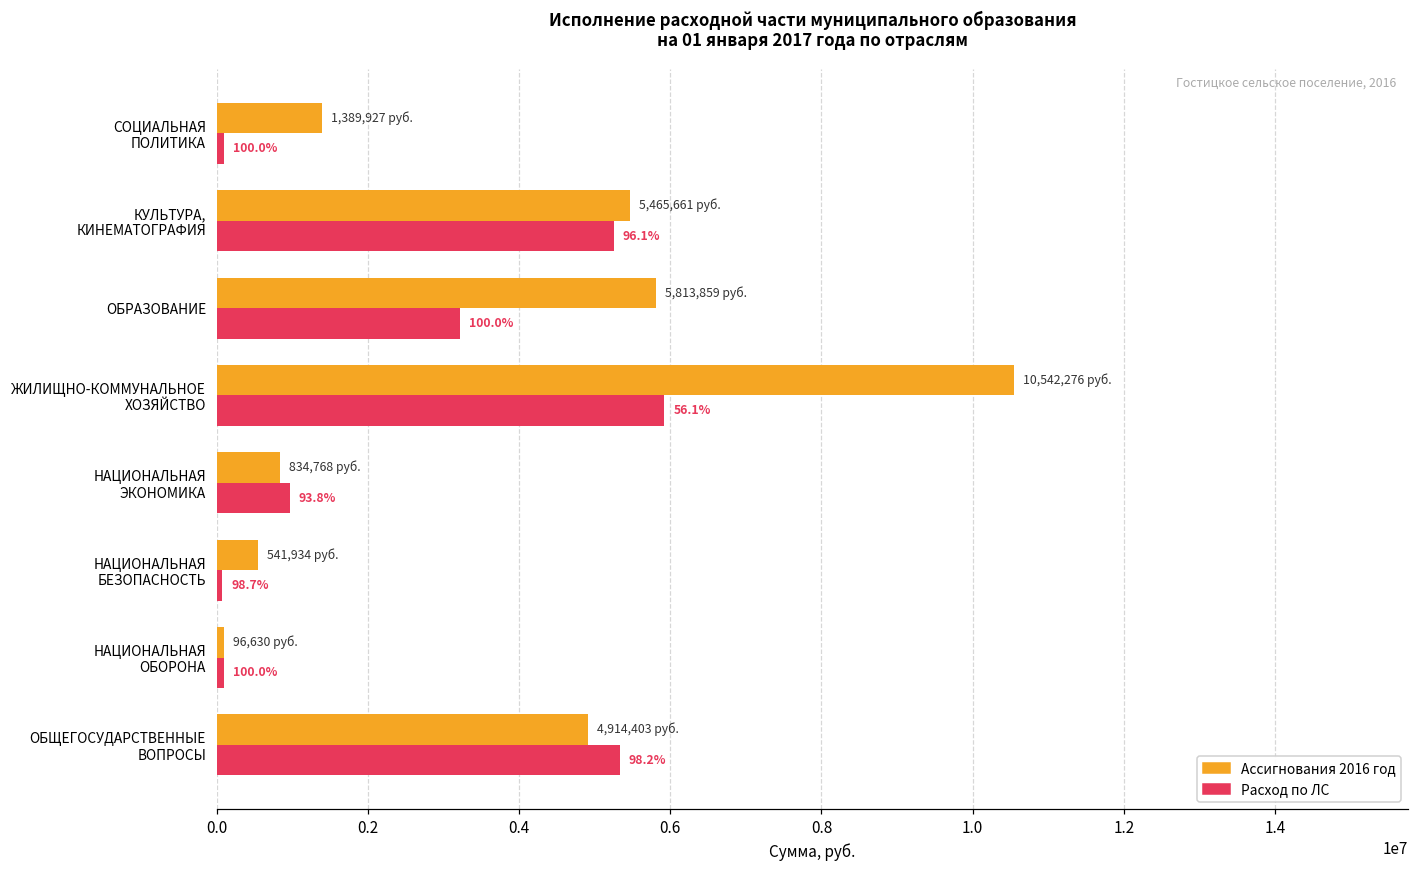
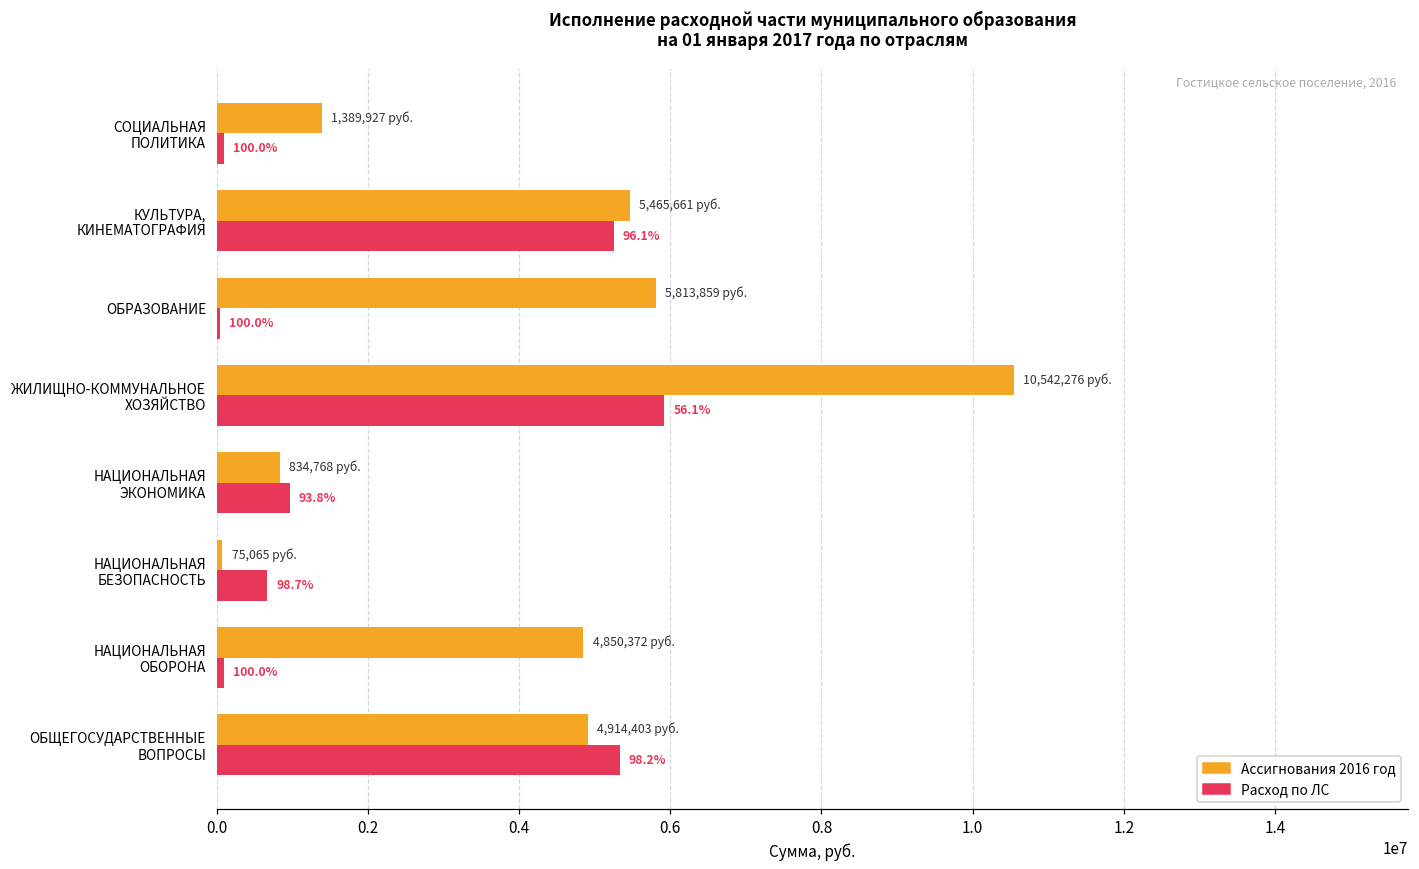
Расход по ЛС, ОБРАЗОВАНИЕ: 3200000 -> 0
Ассигнования 2016 год, НАЦИОНАЛЬНАЯ БЕЗОПАСНОСТЬ: 541,934 -> 75,065
Расход по ЛС, НАЦИОНАЛЬНАЯ БЕЗОПАСНОСТЬ: 100000 -> 700000
Ассигнования 2016 год, НАЦИОНАЛЬНАЯ ОБОРОНА: 96,630 -> 4,850,372
